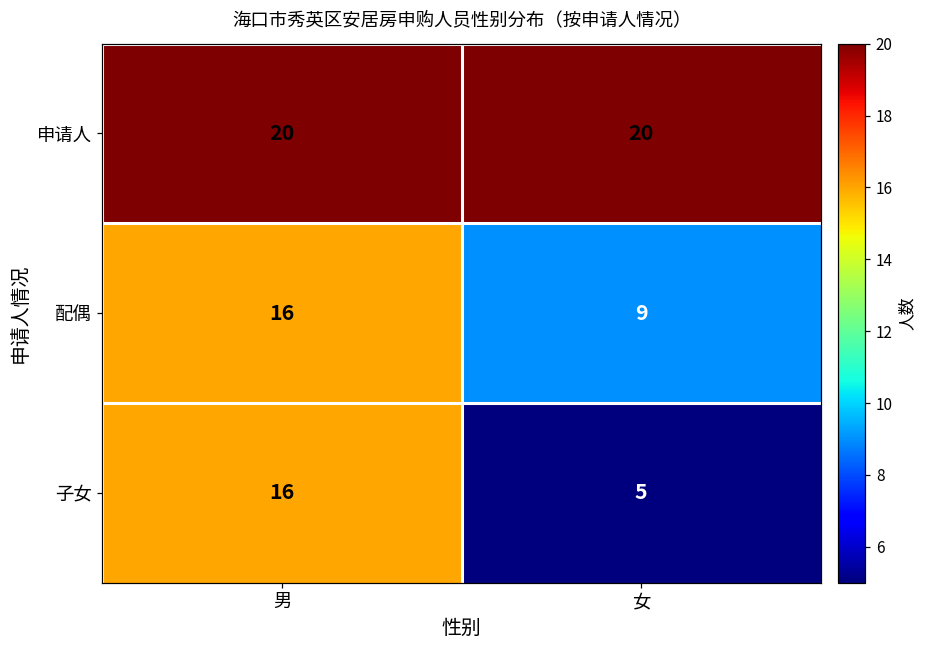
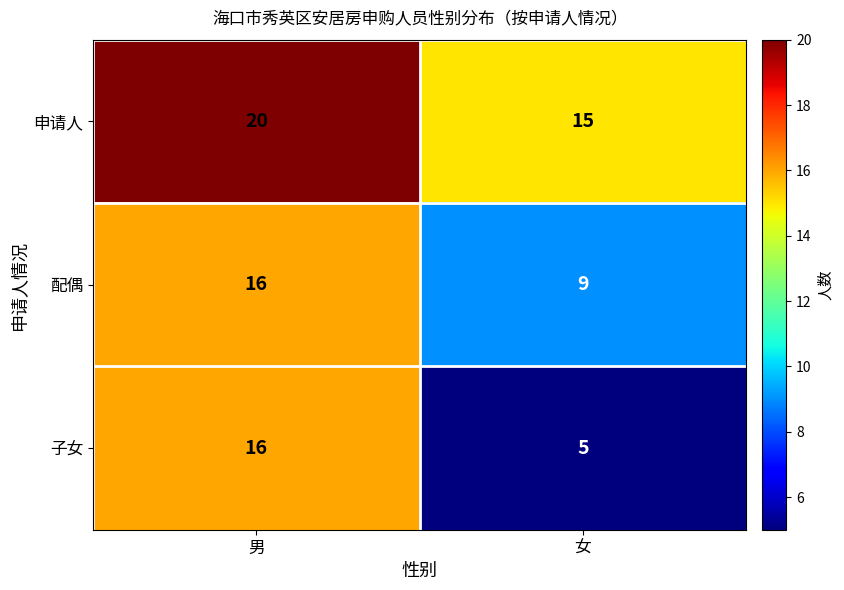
申请人, 女: 20 -> 15
